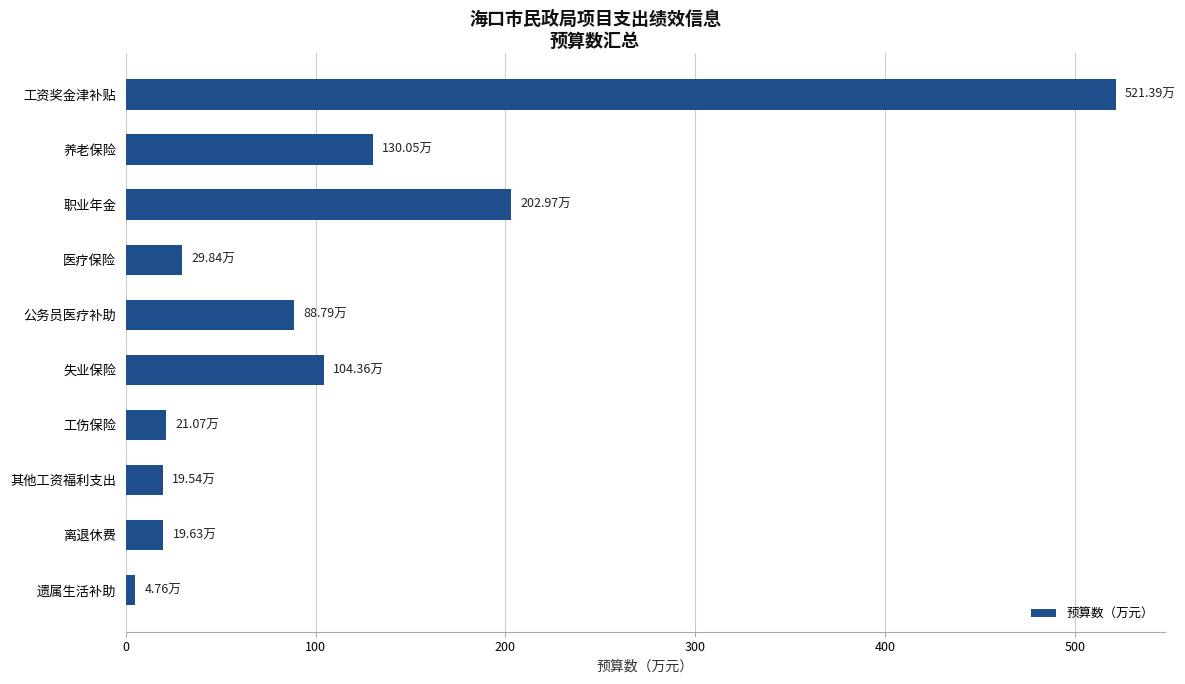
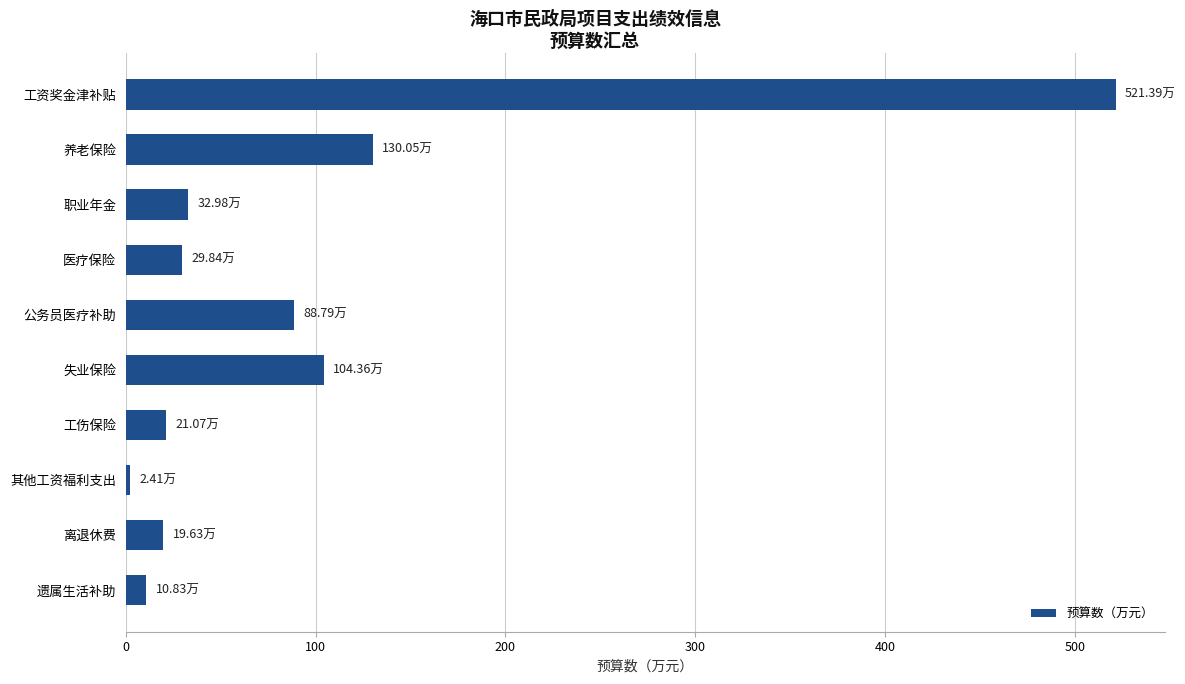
职业年金: 202.97万 -> 32.98万
其他工资福利支出: 19.54万 -> 2.41万
遗属生活补助: 4.76万 -> 10.83万
